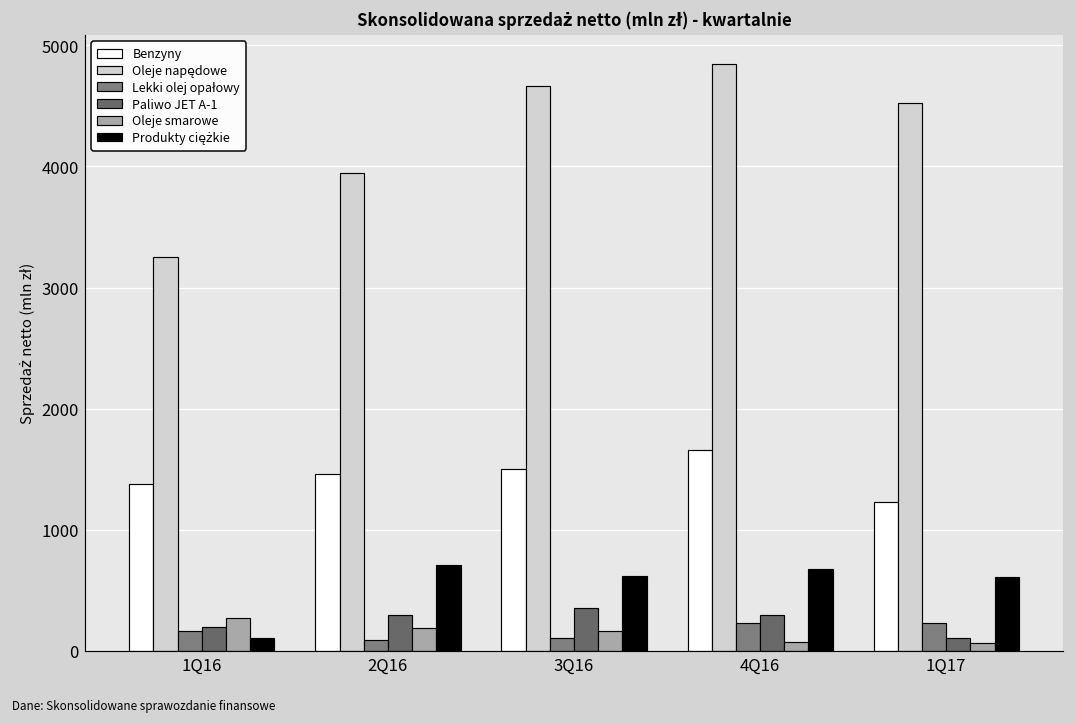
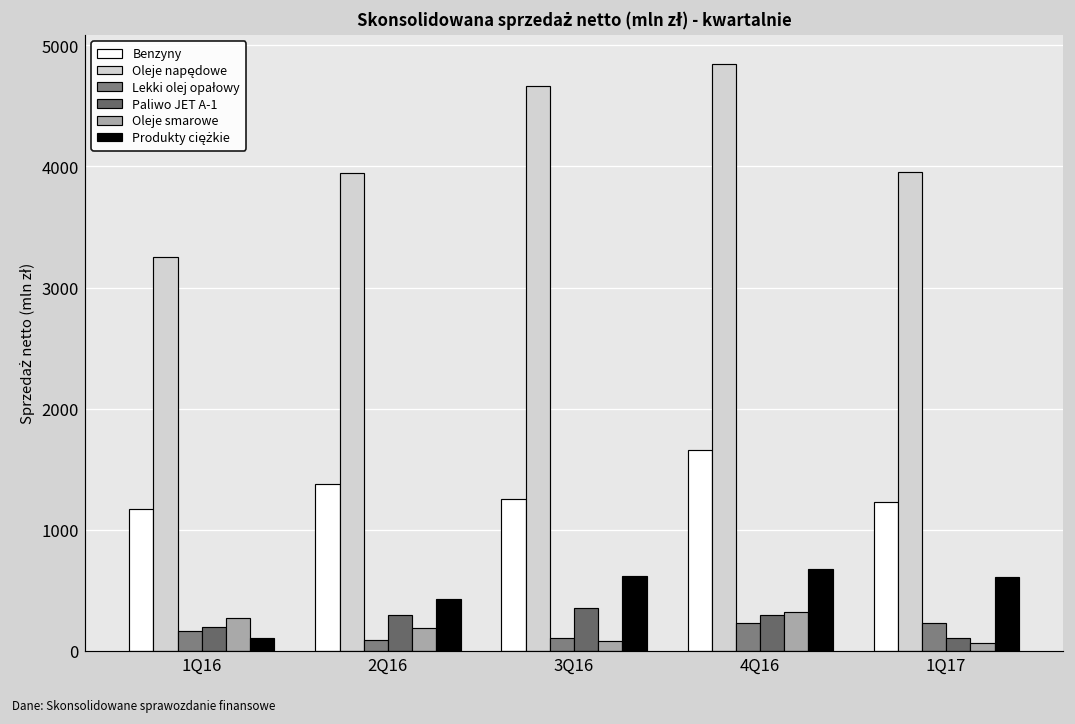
Benzyny, 1Q16: 1380 -> 1170
Benzyny, 2Q16: 1460 -> 1380
Produkty ciężkie, 2Q16: 710 -> 430
Benzyny, 3Q16: 1500 -> 1250
Oleje smarowe, 3Q16: 170 -> 80
Oleje smarowe, 4Q16: 70 -> 320
Oleje napędowe, 1Q17: 4520 -> 3950
